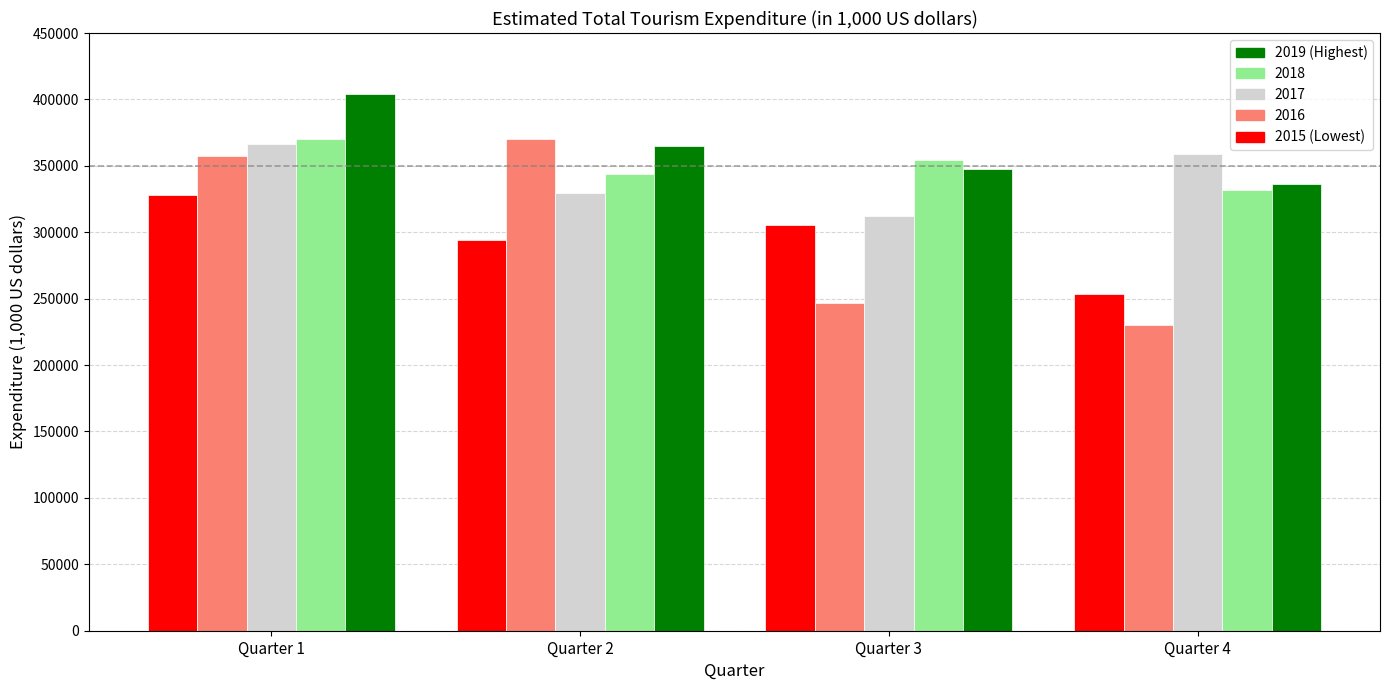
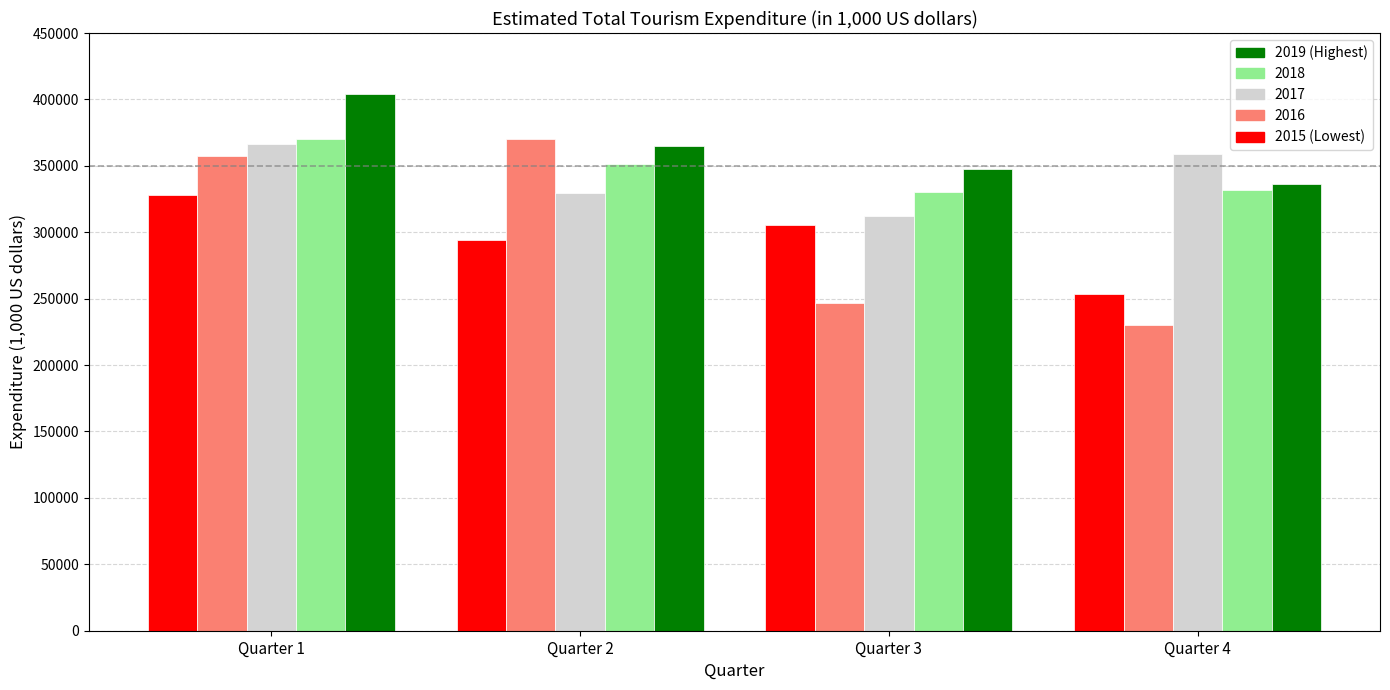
2018, Quarter 2: 344000 -> 351000
2018, Quarter 3: 355000 -> 330000
